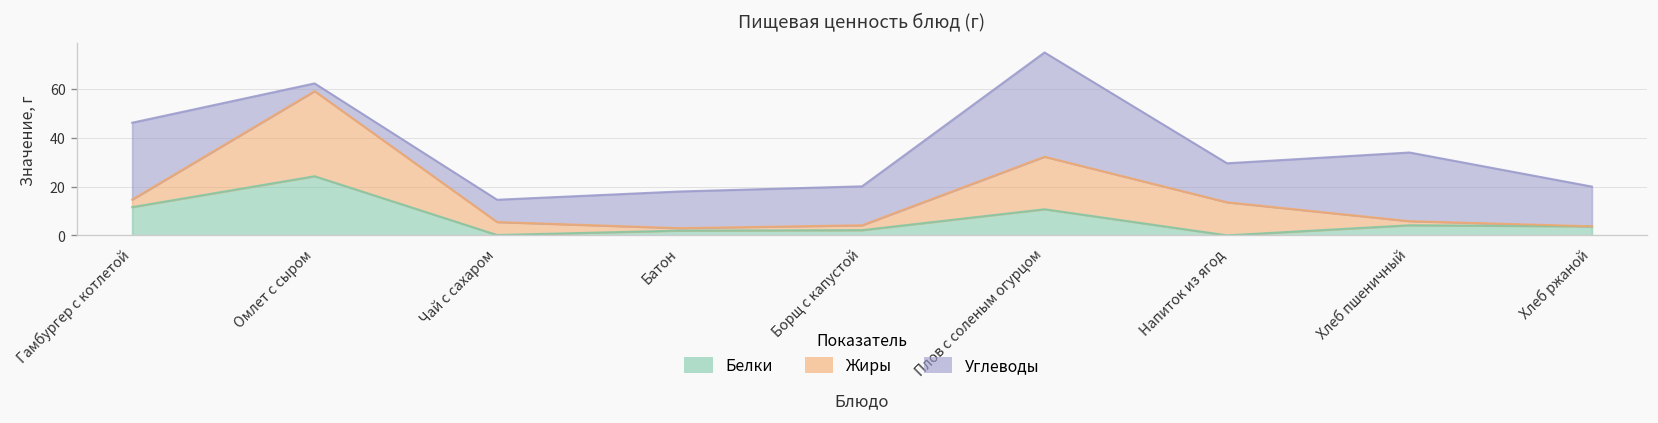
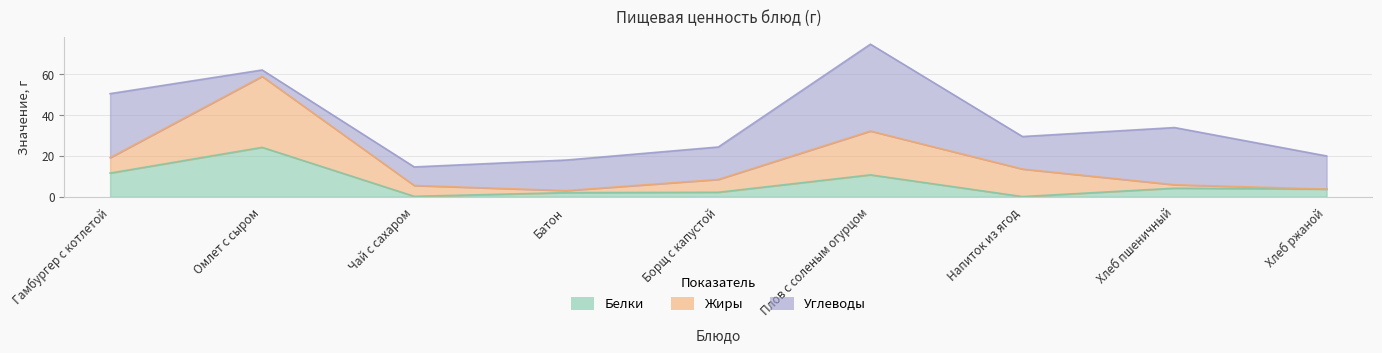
Жиры, Гамбургер с котлетой: 3 -> 8
Жиры, Борщ с капустой: 2 -> 6
